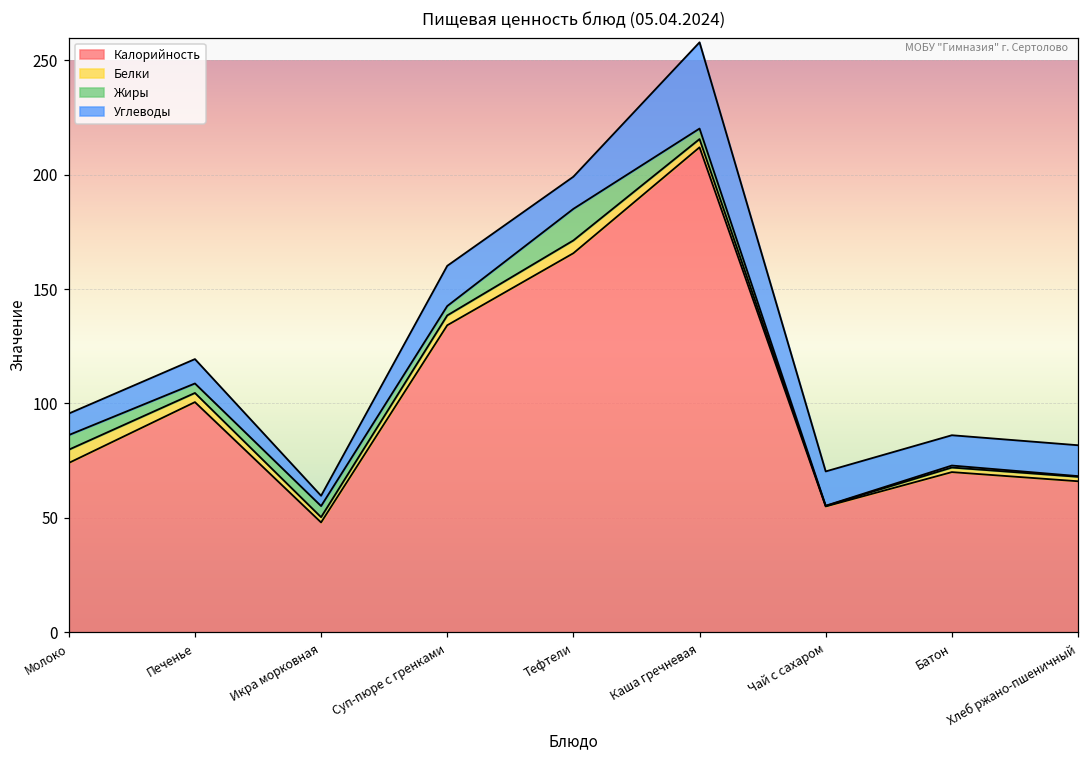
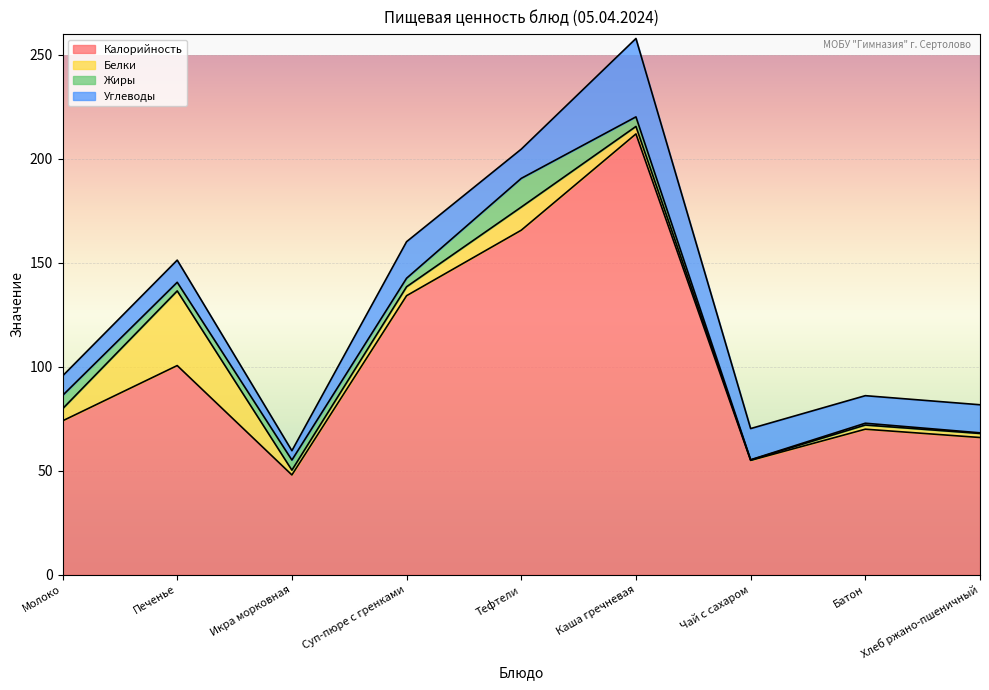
Белки, Печенье: 4 -> 36
Белки, Тефтели: 6 -> 11
